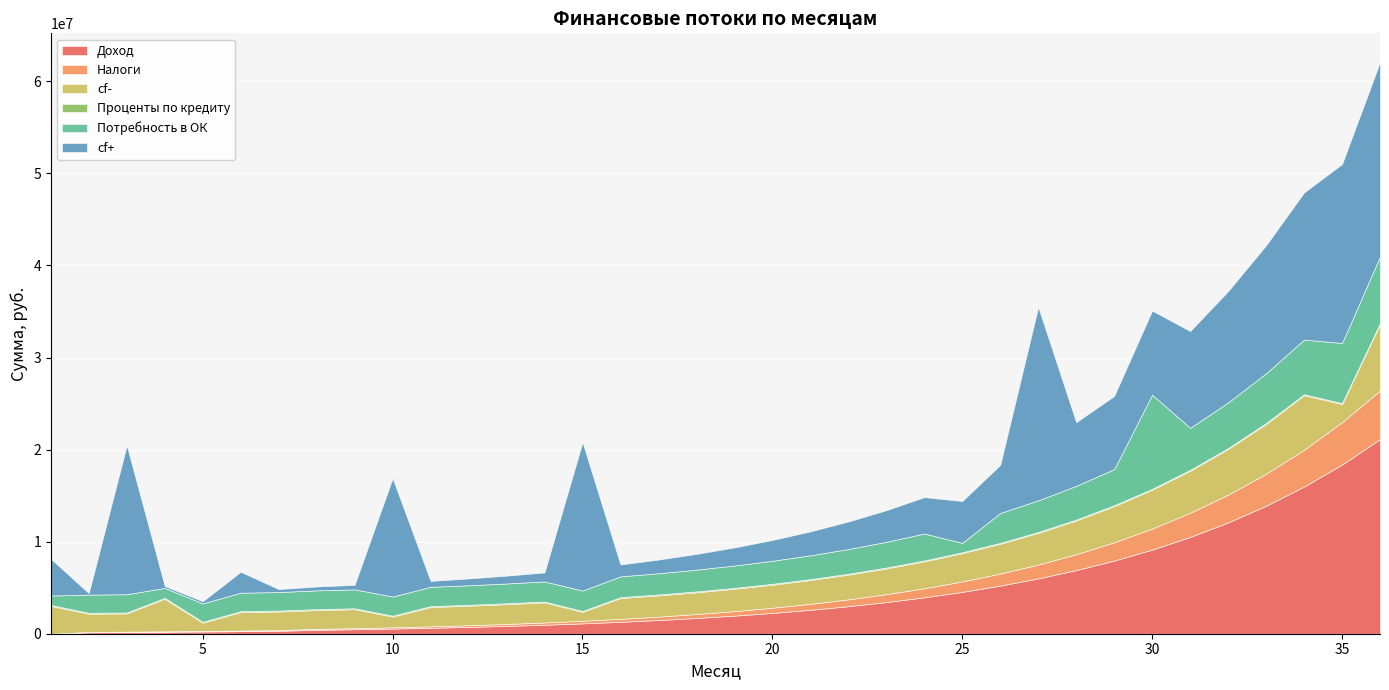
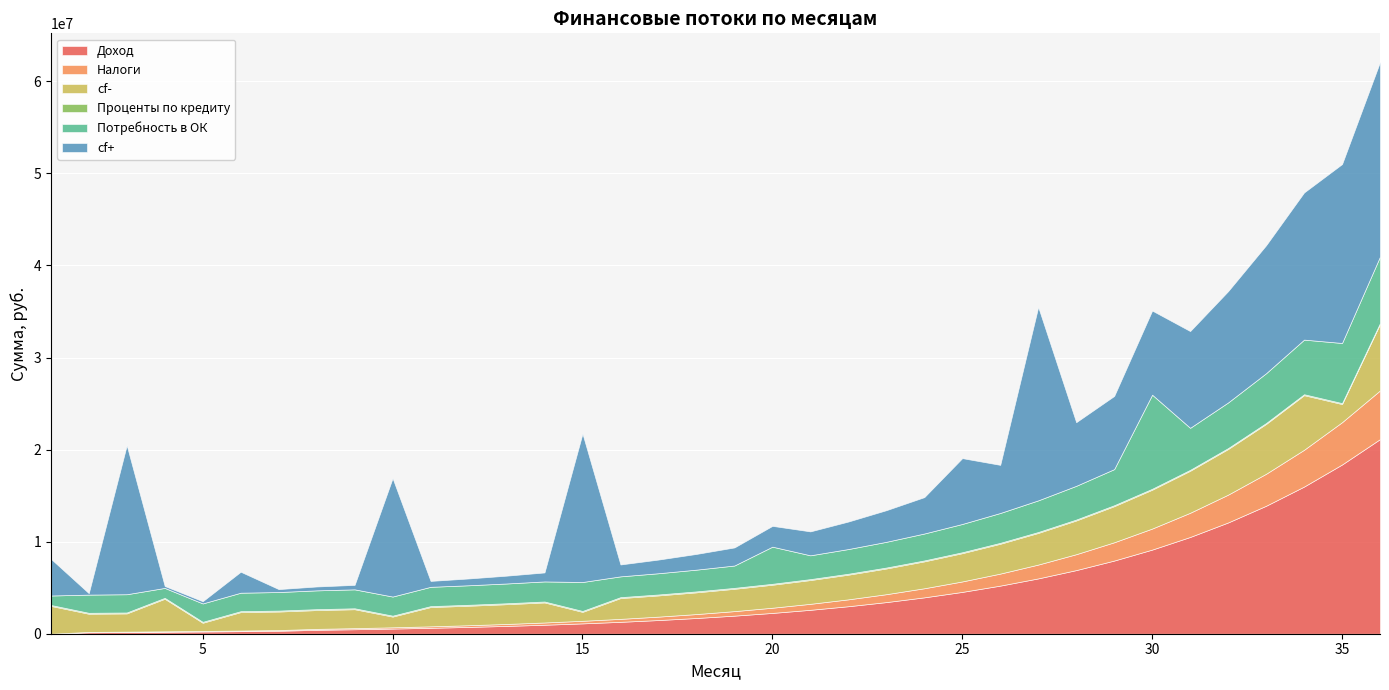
Потребность в ОК, 15: 2000000 -> 3000000
Потребность в ОК, 20: 3000000 -> 4000000
Потребность в ОК, 25: 1000000 -> 3000000
cf+, 25: 5000000 -> 7000000
